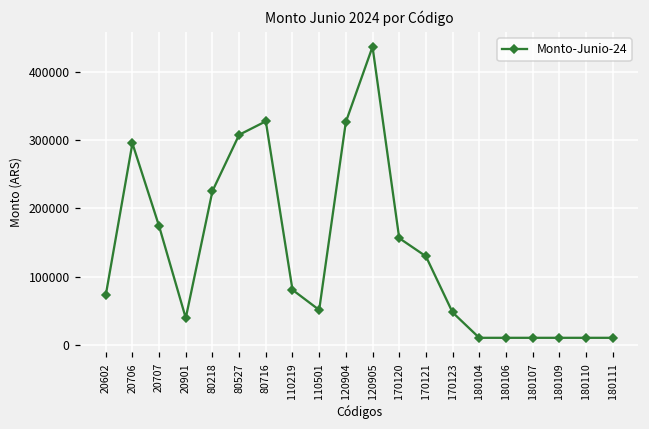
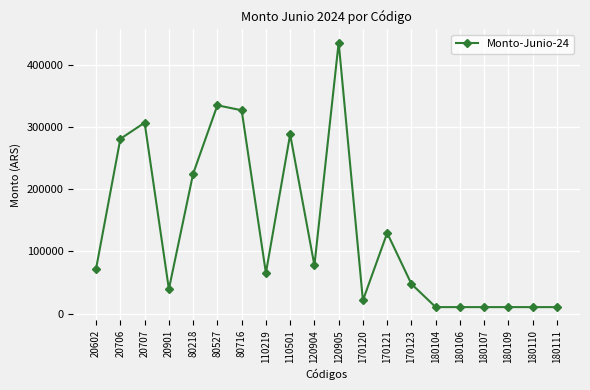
20706: 300000 -> 280000
20707: 170000 -> 310000
80527: 310000 -> 340000
110219: 80000 -> 70000
110501: 50000 -> 290000
120904: 330000 -> 80000
170120: 160000 -> 20000
